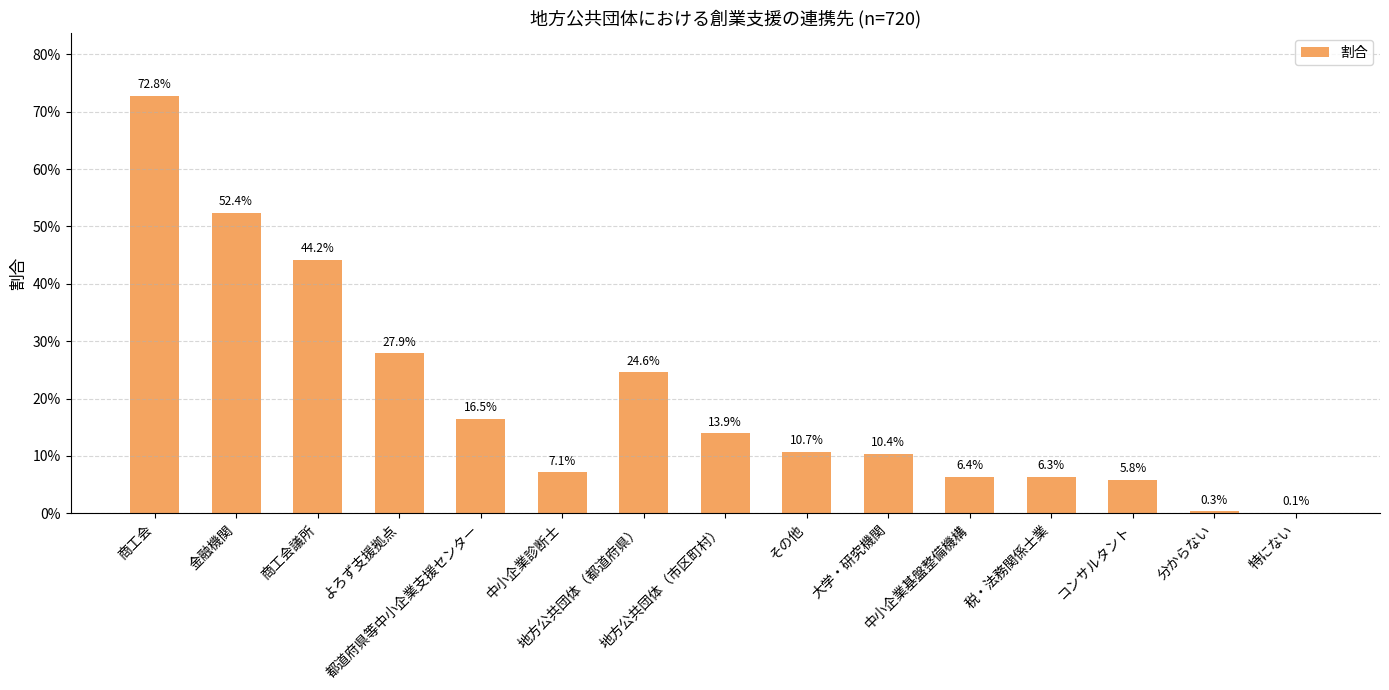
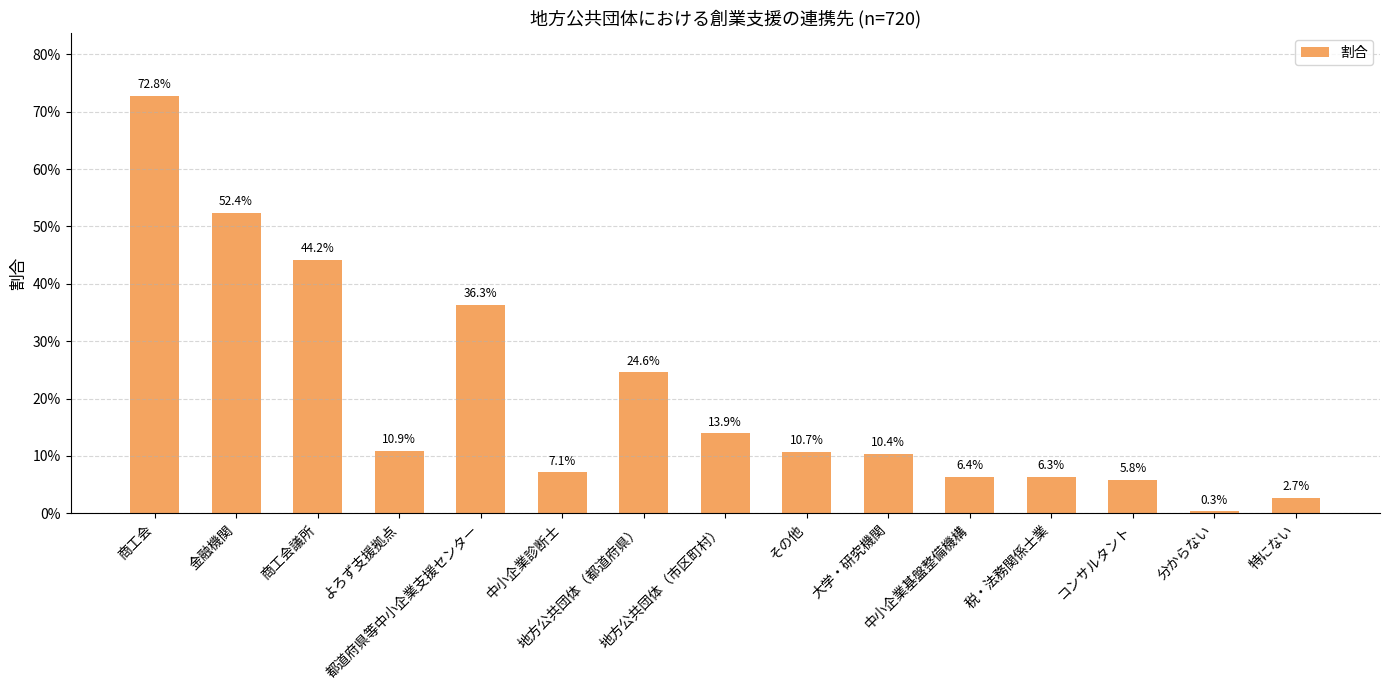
よろず支援拠点: 27.9% -> 10.9%
都道府県等中小企業支援センター: 16.5% -> 36.3%
特にない: 0.1% -> 2.7%
